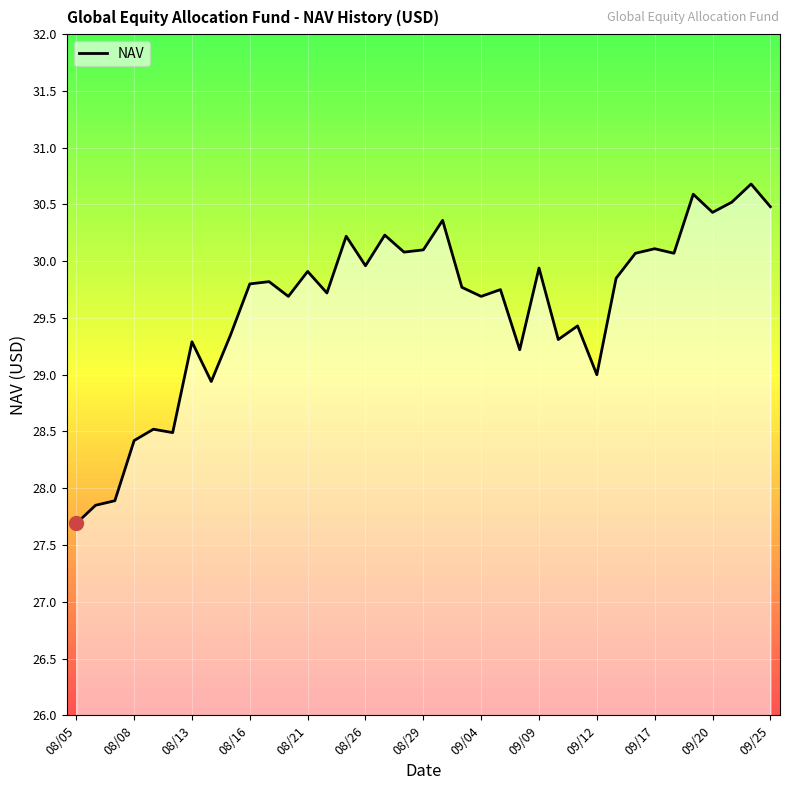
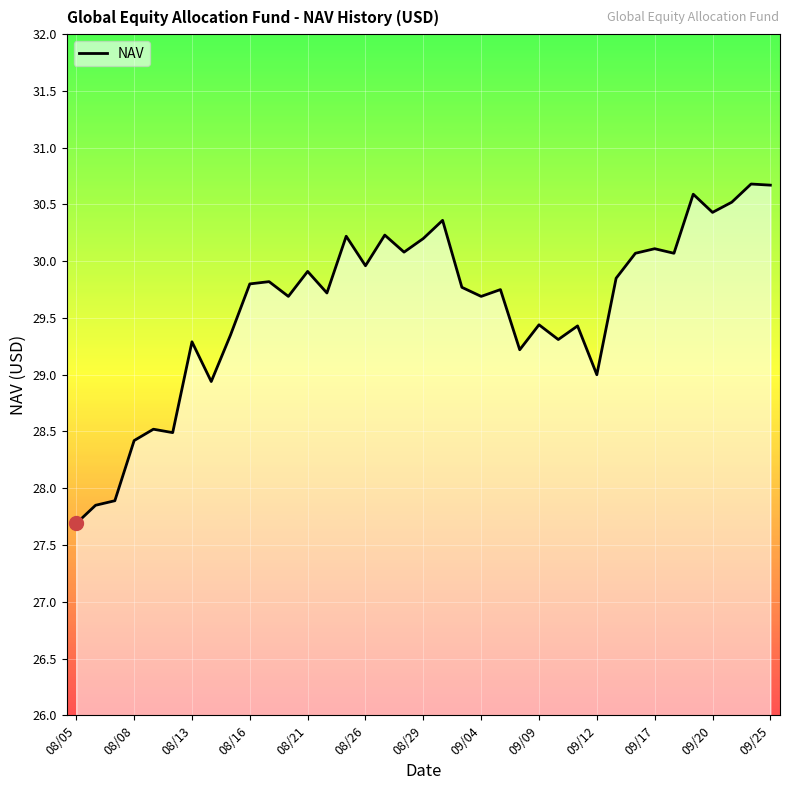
NAV, 08/29: 30.1 -> 30.2
NAV, 09/09: 29.94 -> 29.44
NAV, 09/25: 30.48 -> 30.67
